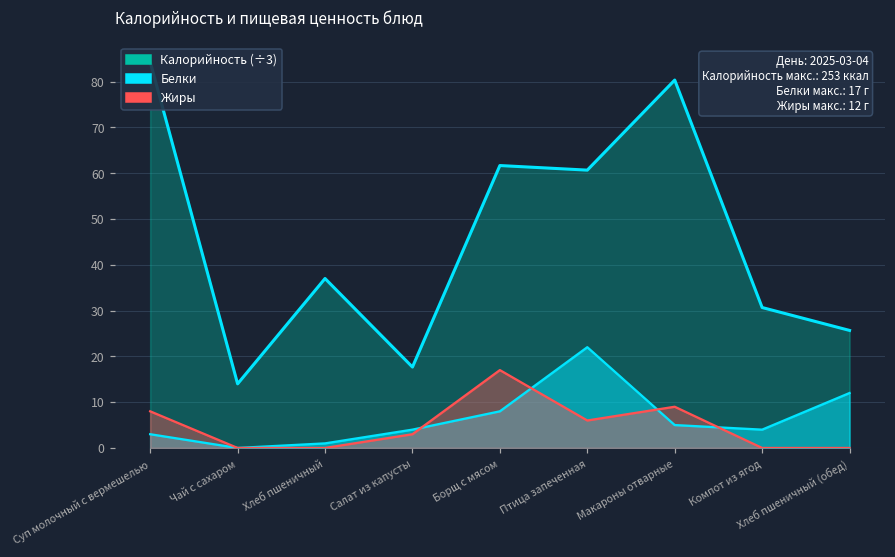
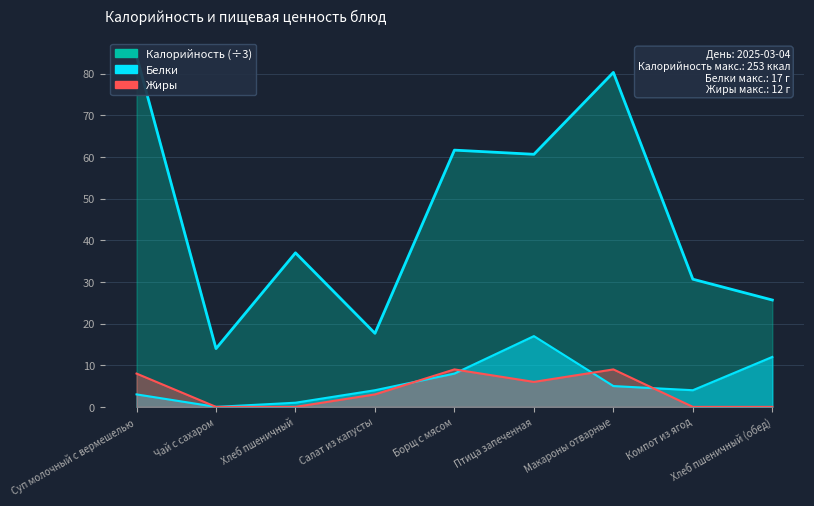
Жиры, Борщ с мясом: 17 -> 9
Белки, Птица запеченная: 22 -> 17
